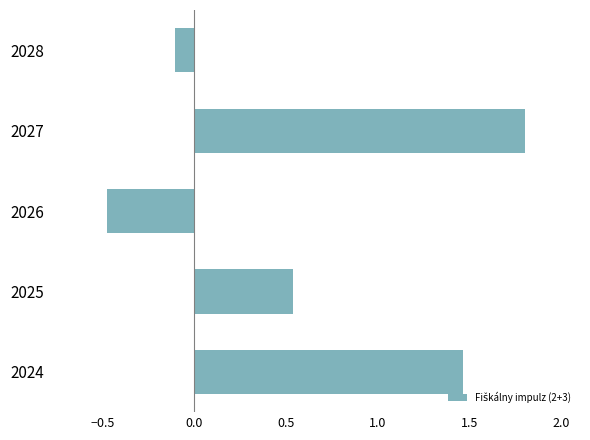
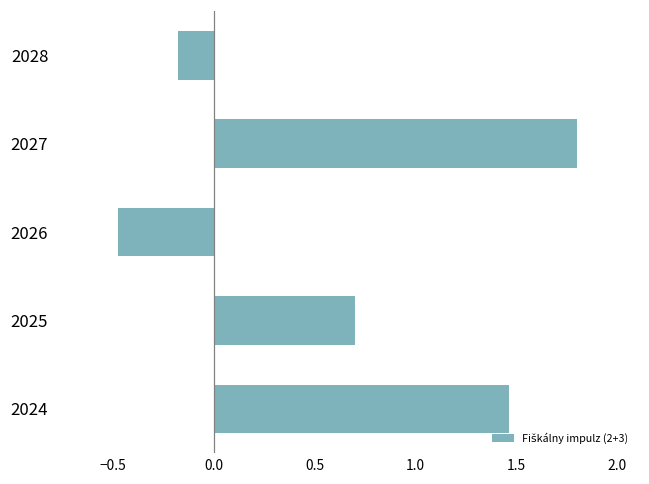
2028: -0.10 -> -0.18
2025: 0.54 -> 0.70
